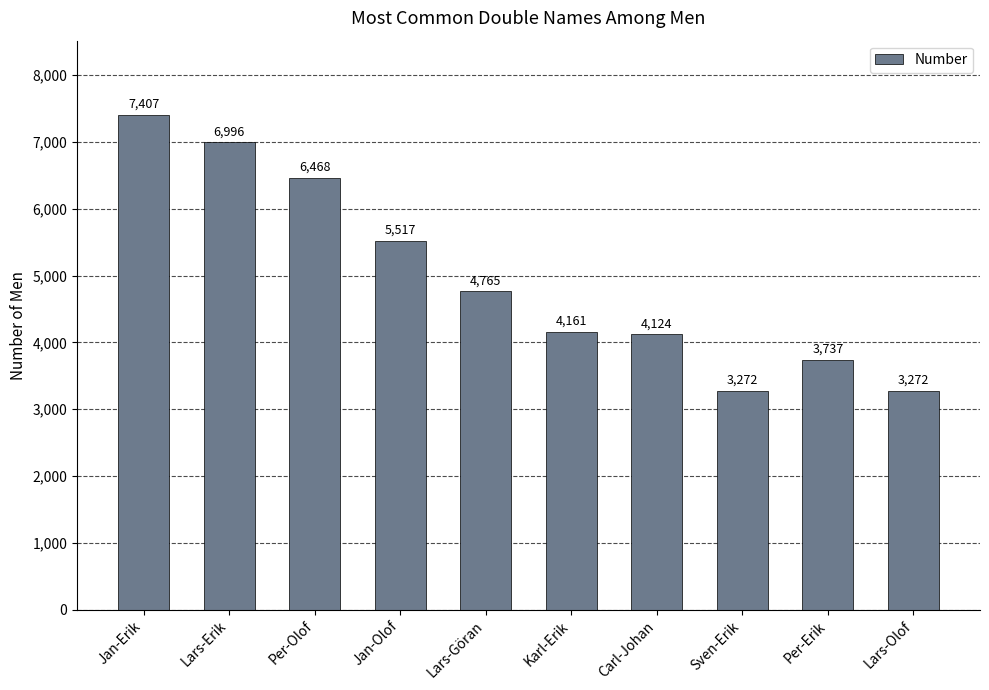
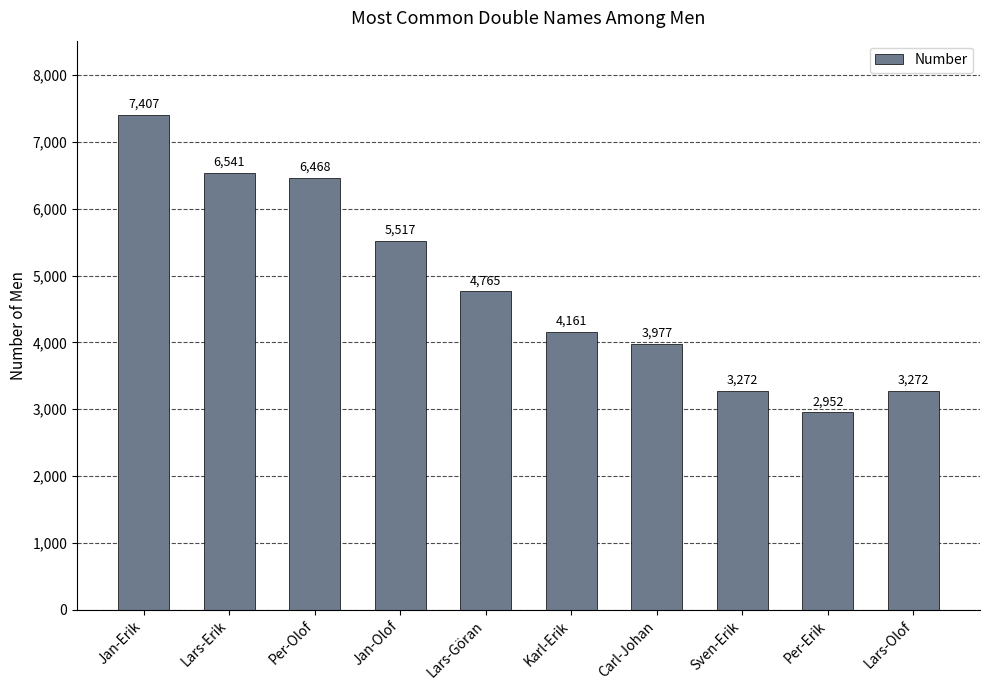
Lars-Erik: 6,996 -> 6,541
Carl-Johan: 4,124 -> 3,977
Per-Erik: 3,737 -> 2,952
